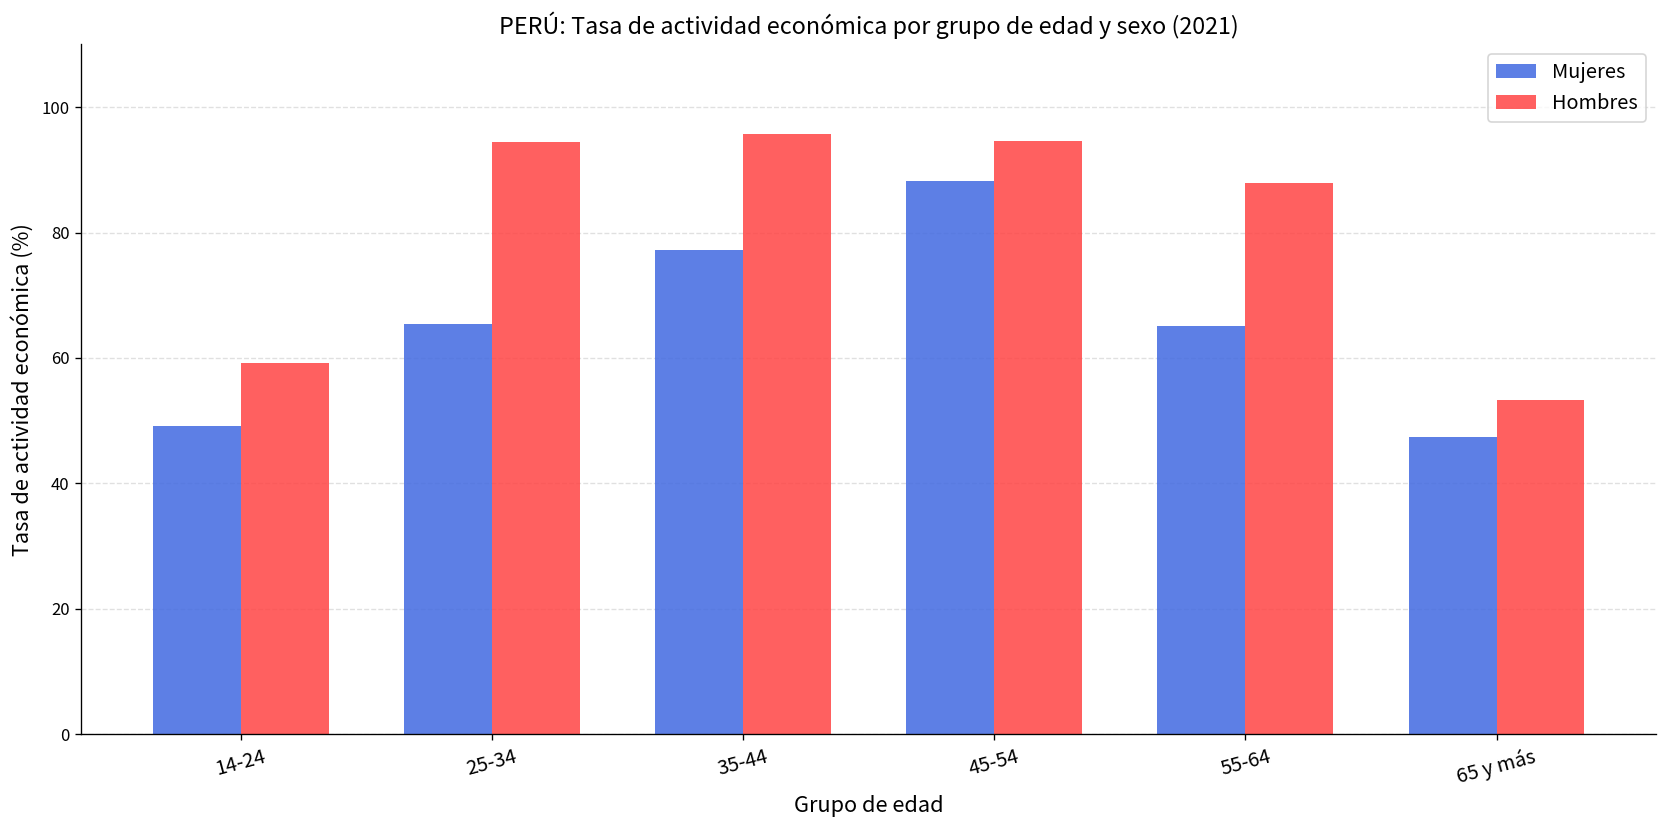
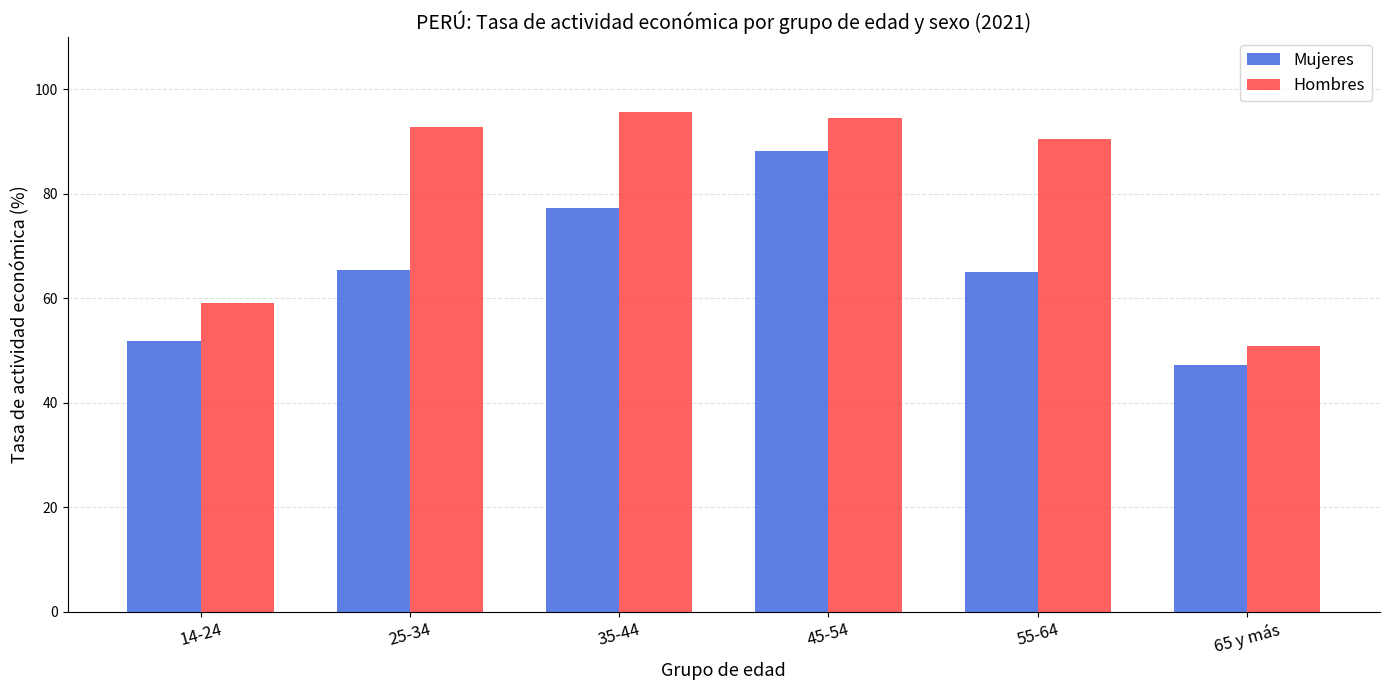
Mujeres, 14-24: 49 -> 52
Hombres, 25-34: 94 -> 93
Hombres, 55-64: 88 -> 90
Hombres, 65 y más: 53 -> 51
